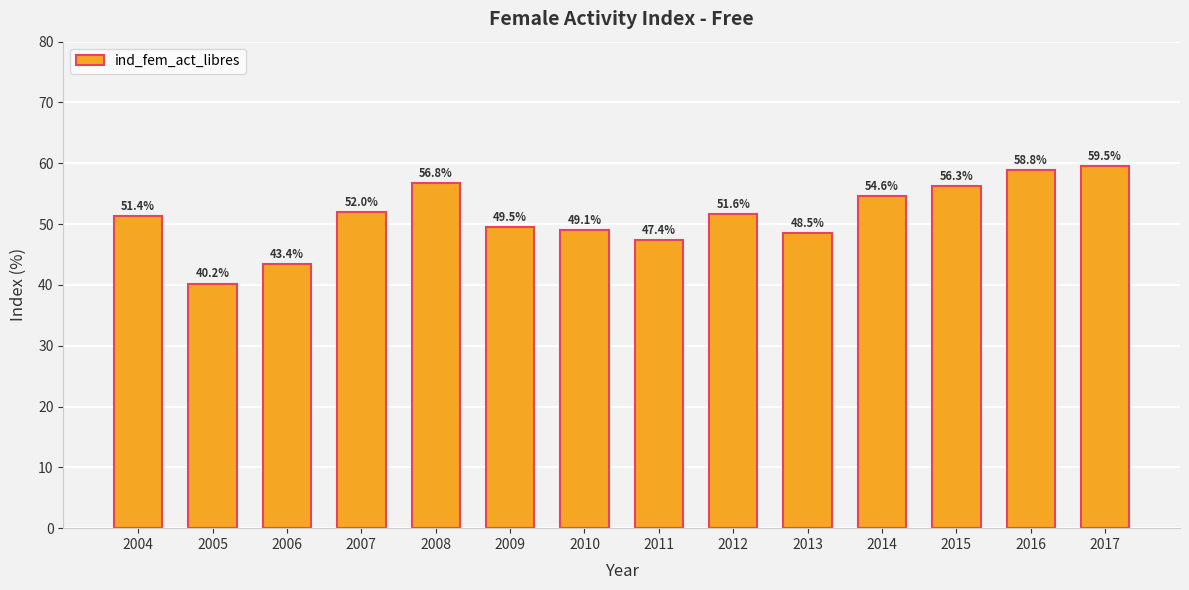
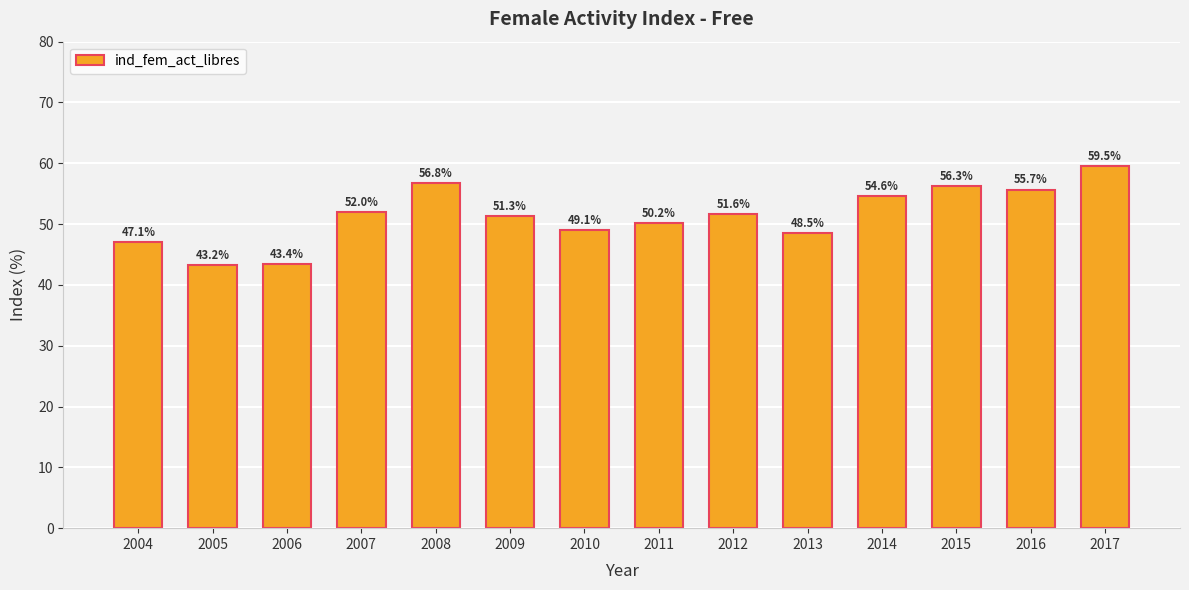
2004: 51.4% -> 47.1%
2005: 40.2% -> 43.2%
2009: 49.5% -> 51.3%
2011: 47.4% -> 50.2%
2016: 58.8% -> 55.7%
